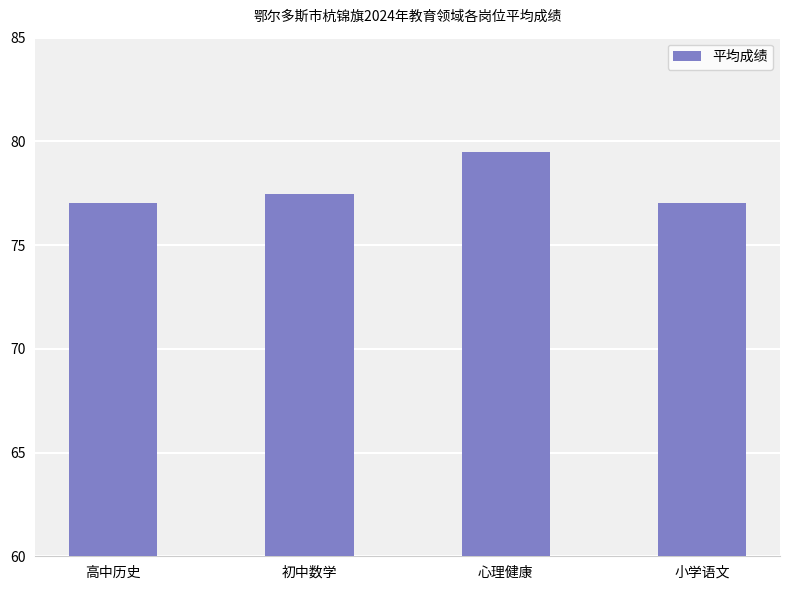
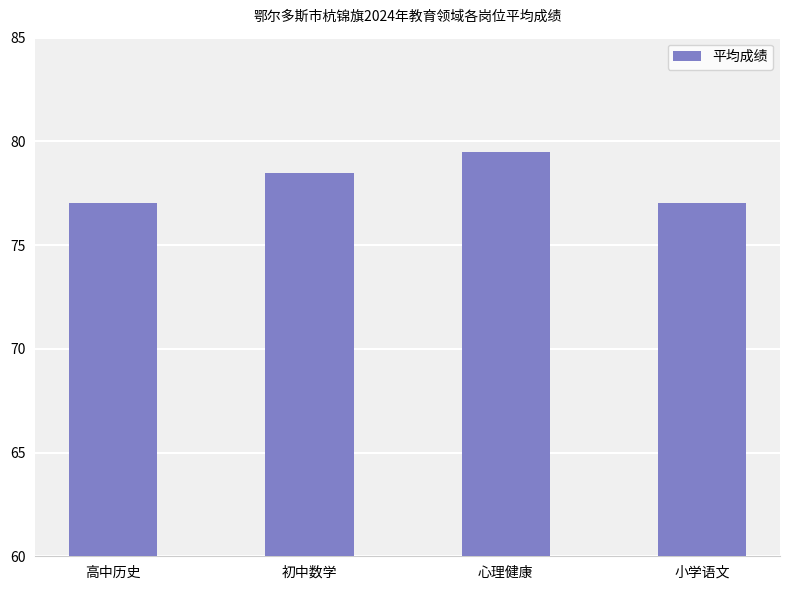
初中数学: 77.4 -> 78.5
